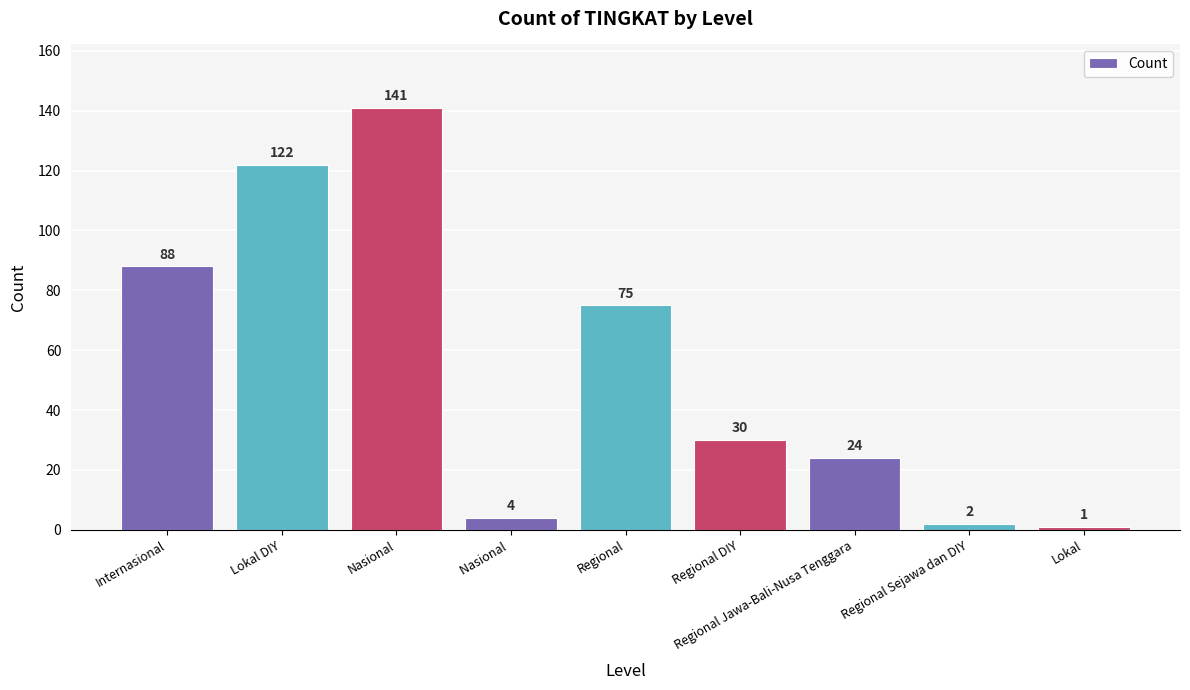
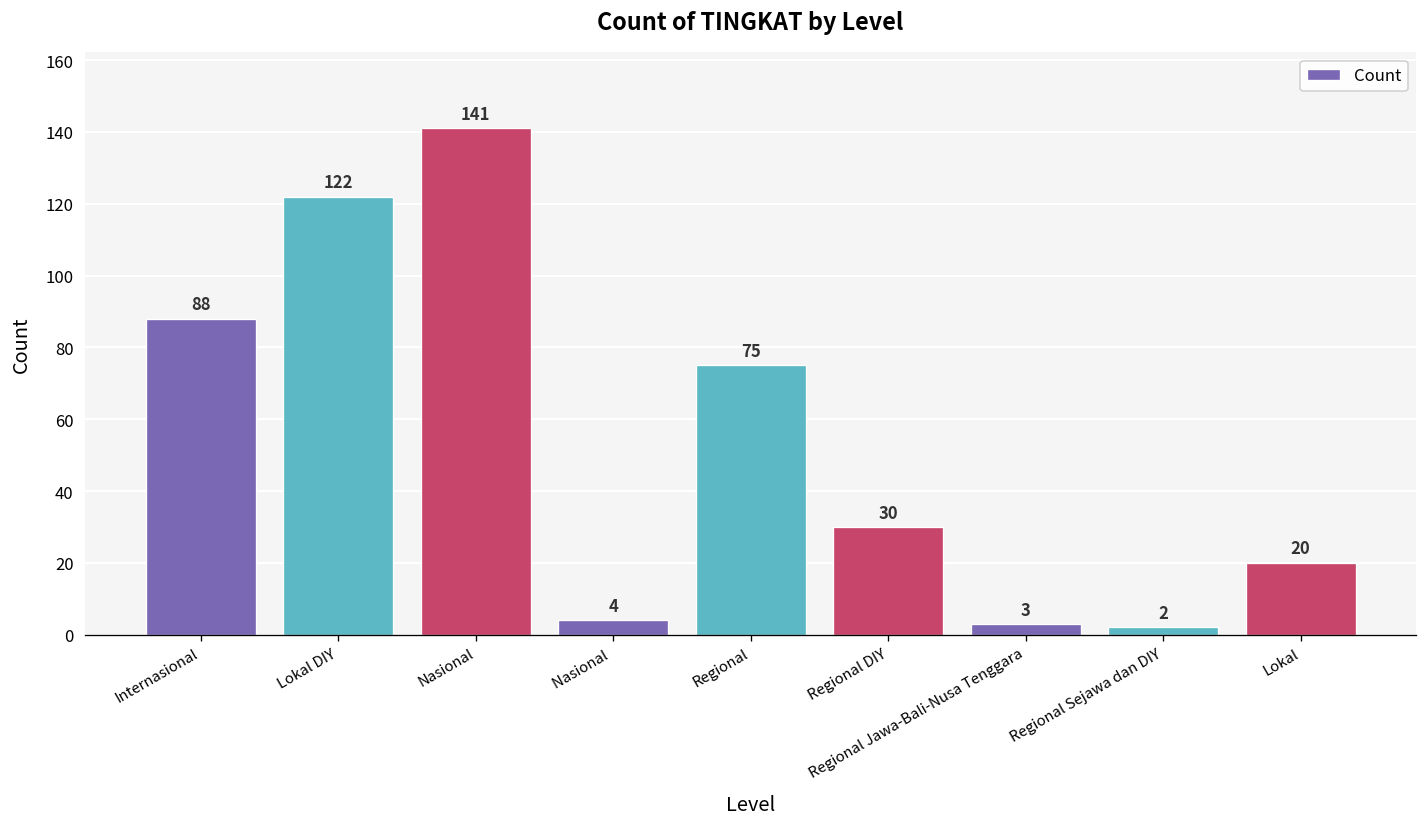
Regional Jawa-Bali-Nusa Tenggara: 24 -> 3
Lokal: 1 -> 20
